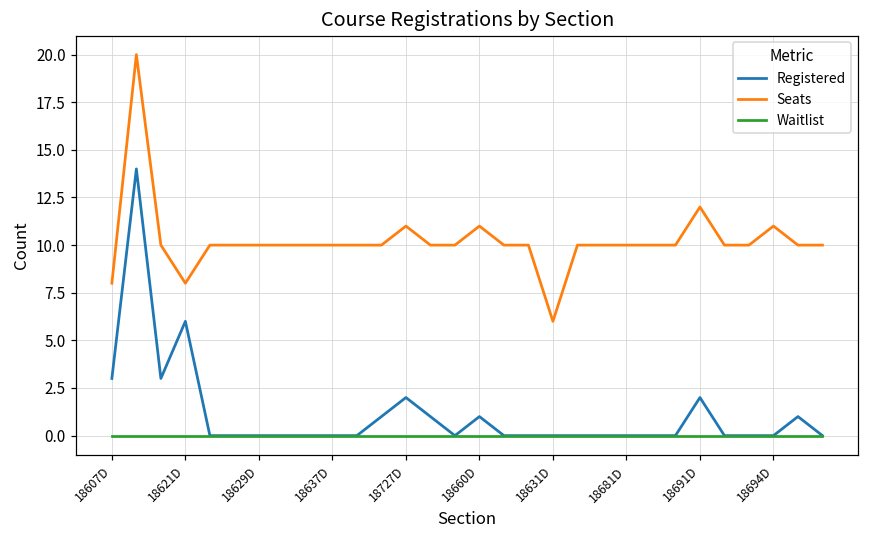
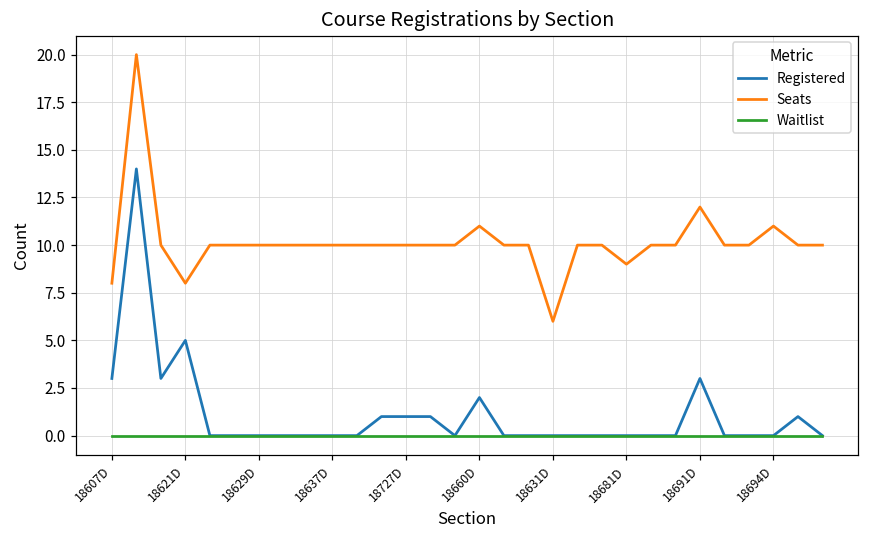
Registered, 18621D: 6 -> 5
Registered, 18727D: 2 -> 1
Seats, 18727D: 11 -> 10
Registered, 18660D: 1 -> 2
Seats, 18681D: 10 -> 9
Registered, 18691D: 2 -> 3
